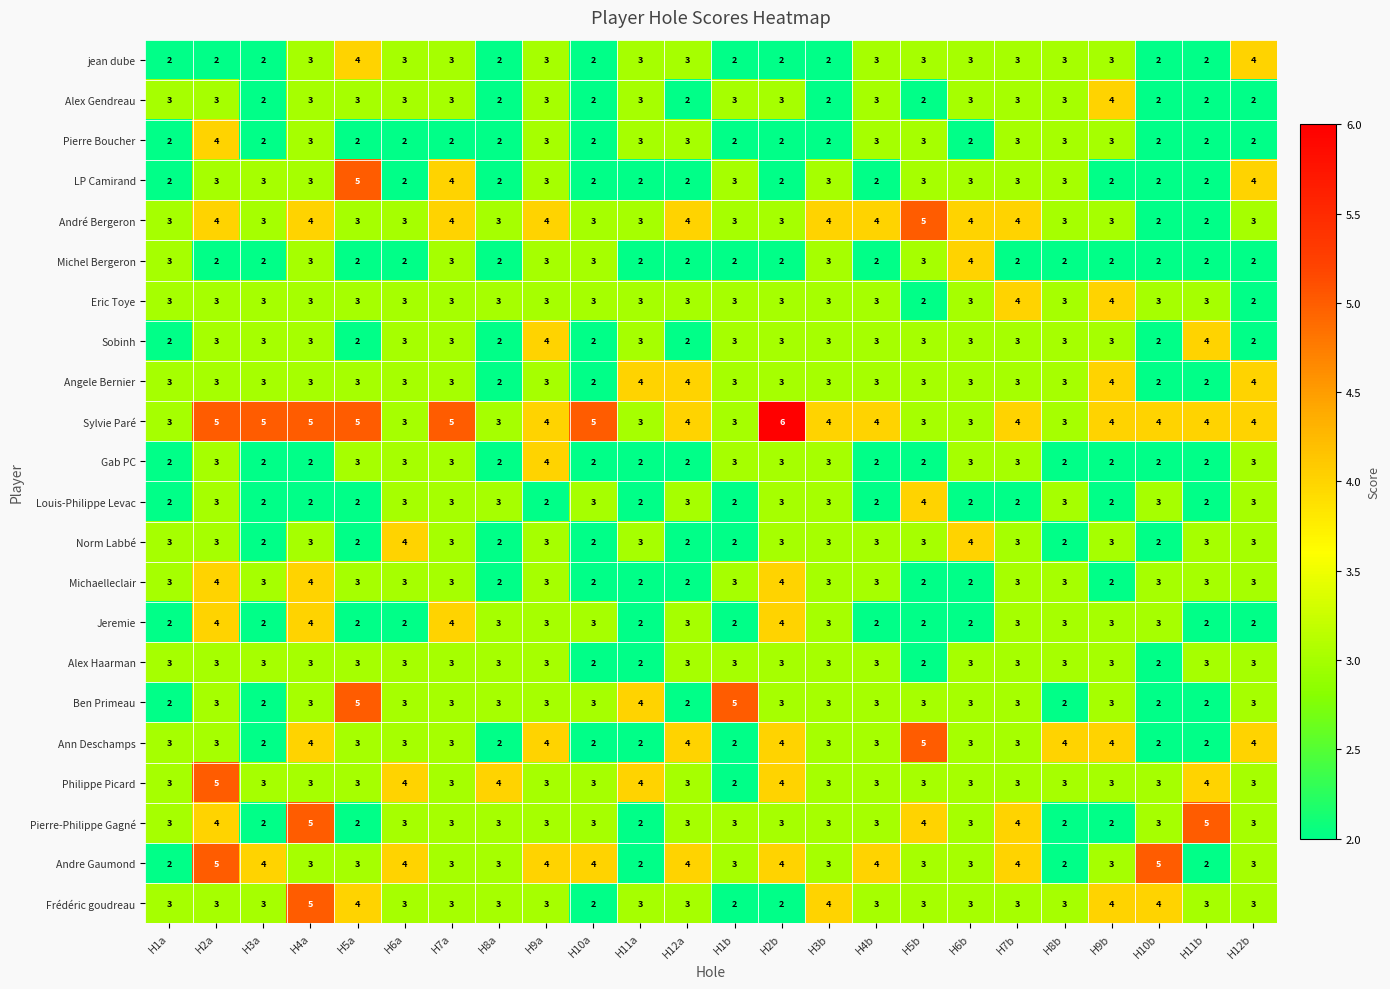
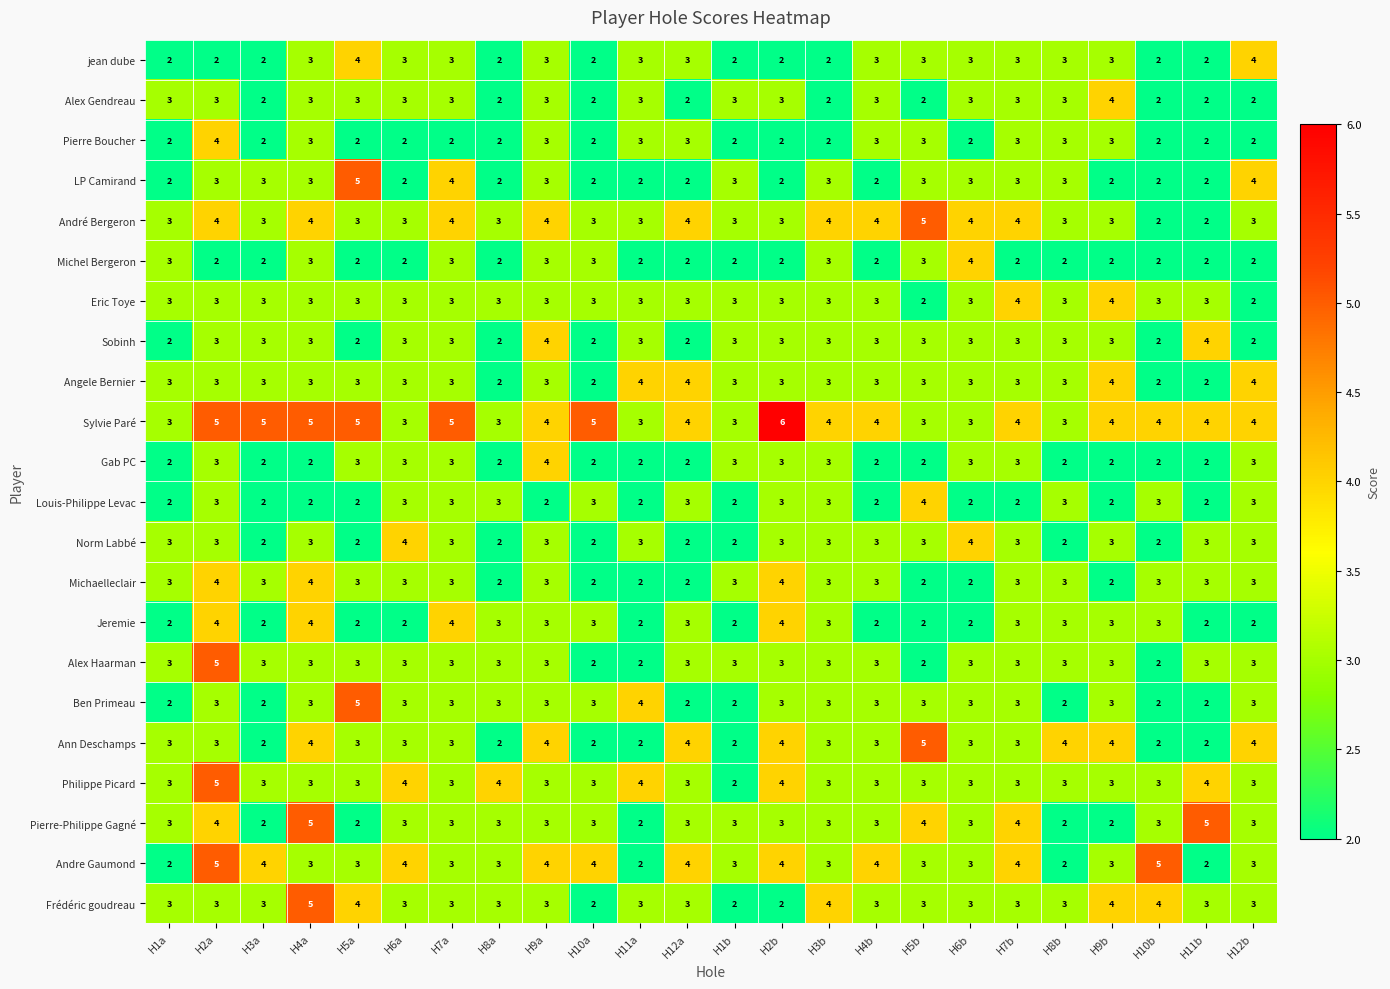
Alex Haarman, H2a: 3 -> 5
Ben Primeau, H1b: 5 -> 2
